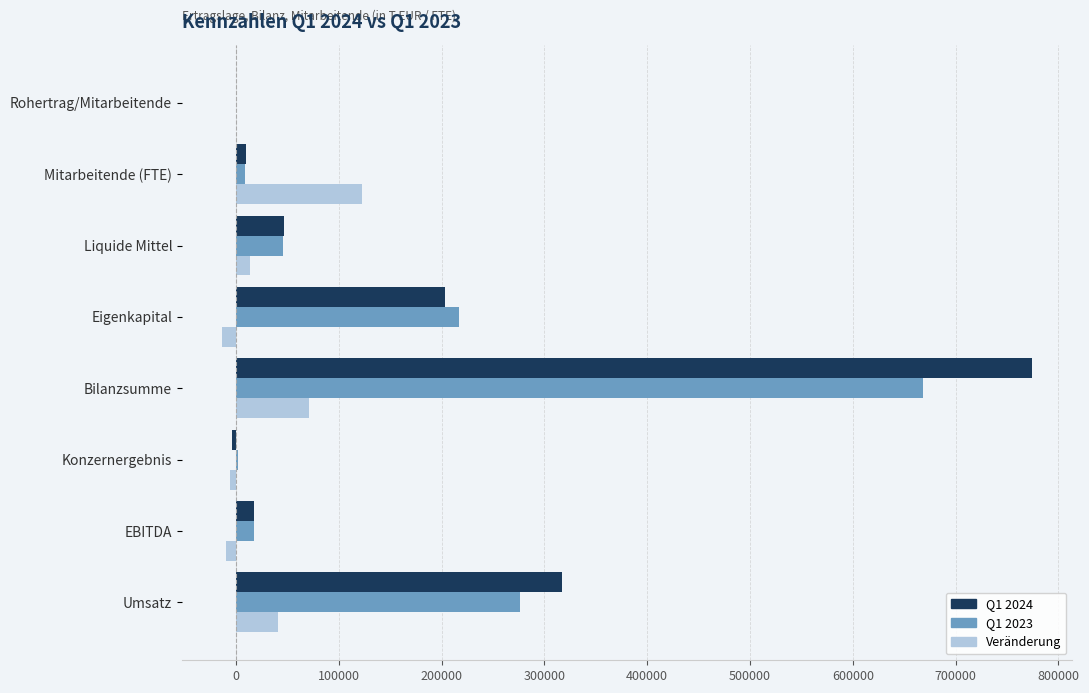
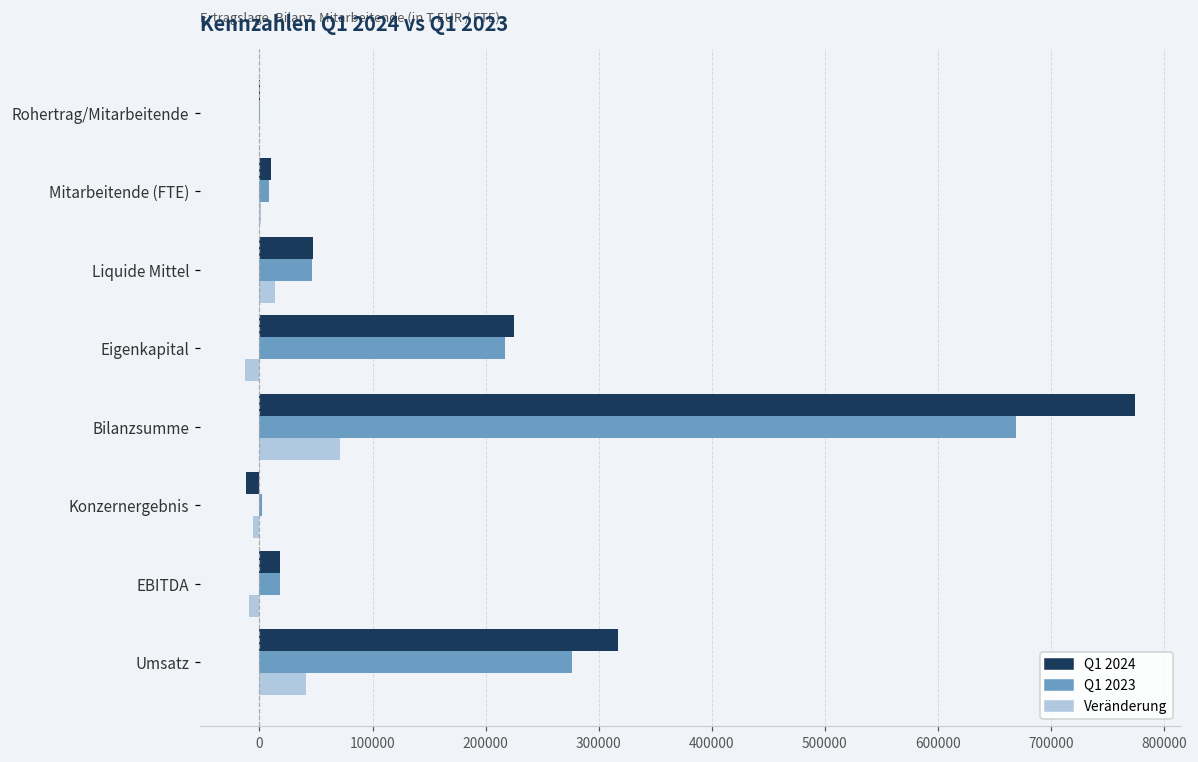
Veränderung, Mitarbeitende (FTE): 123000 -> 1000
Q1 2024, Eigenkapital: 204000 -> 225000
Q1 2024, Konzernergebnis: -3000 -> -12000
